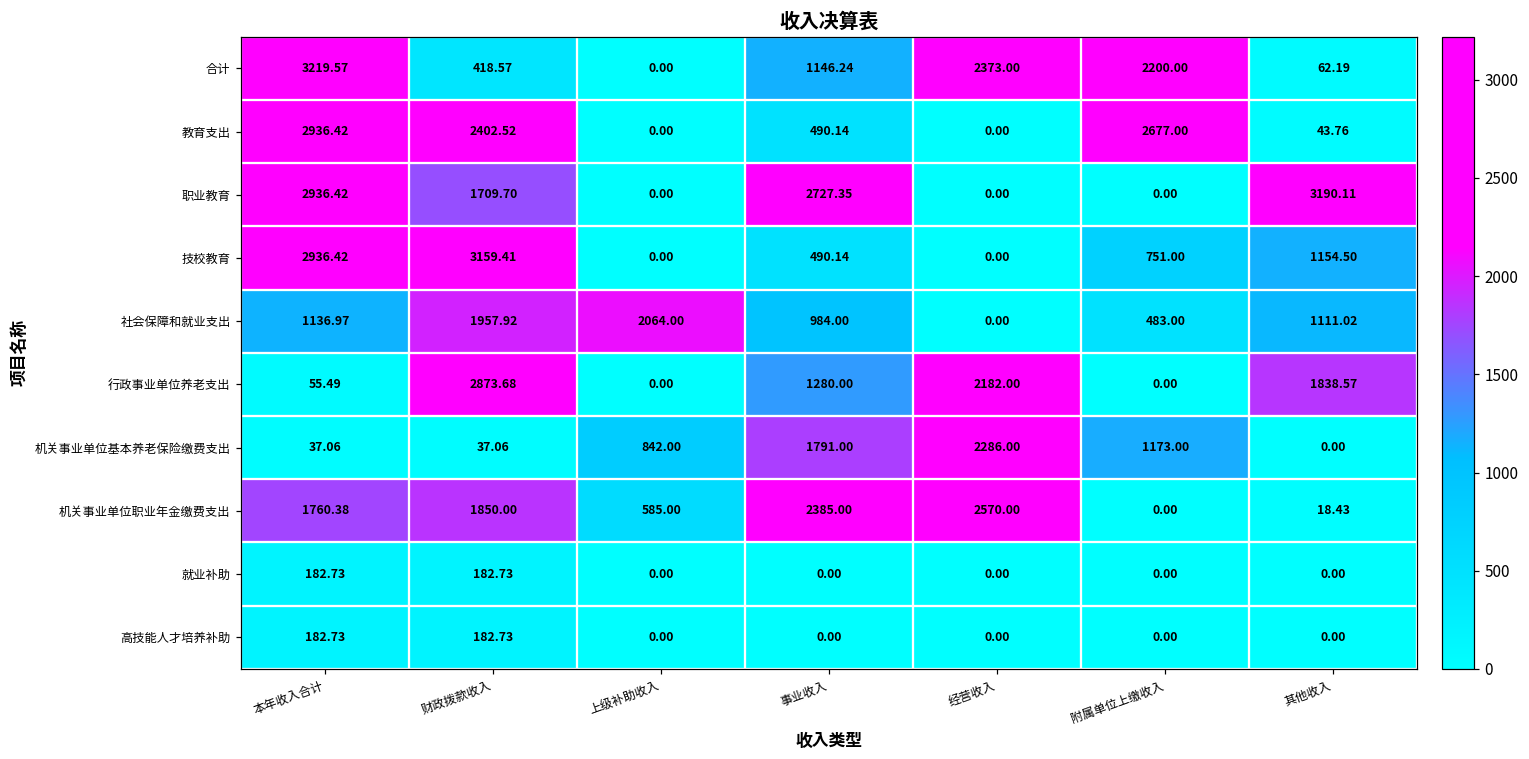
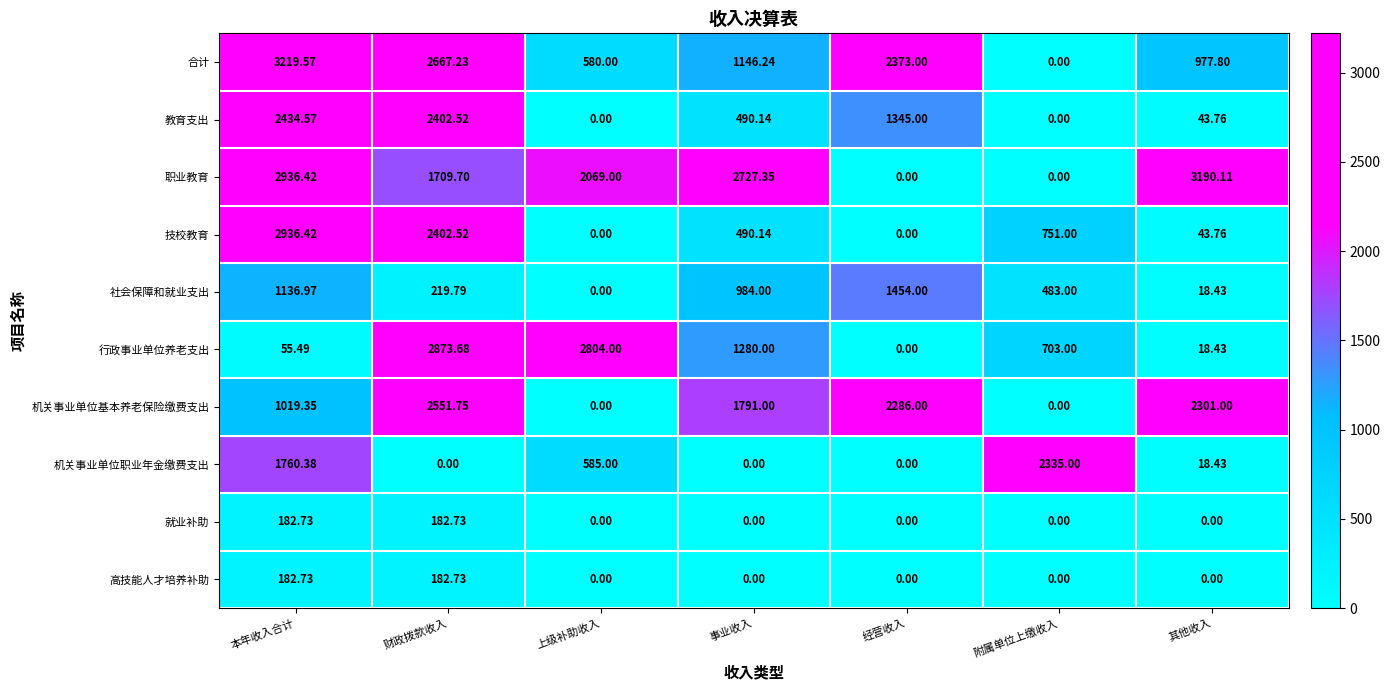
合计, 财政拨款收入: 418.57 -> 2667.23
合计, 上级补助收入: 0.00 -> 580.00
合计, 附属单位上缴收入: 2200.00 -> 0.00
合计, 其他收入: 62.19 -> 977.80
教育支出, 本年收入合计: 2936.42 -> 2434.57
教育支出, 经营收入: 0.00 -> 1345.00
教育支出, 附属单位上缴收入: 2677.00 -> 0.00
职业教育, 上级补助收入: 0.00 -> 2069.00
技校教育, 财政拨款收入: 3159.41 -> 2402.52
技校教育, 其他收入: 1154.50 -> 43.76
社会保障和就业支出, 财政拨款收入: 1957.92 -> 219.79
社会保障和就业支出, 上级补助收入: 2064.00 -> 0.00
社会保障和就业支出, 经营收入: 0.00 -> 1454.00
社会保障和就业支出, 其他收入: 1111.02 -> 18.43
行政事业单位养老支出, 上级补助收入: 0.00 -> 2804.00
行政事业单位养老支出, 经营收入: 2182.00 -> 0.00
行政事业单位养老支出, 附属单位上缴收入: 0.00 -> 703.00
行政事业单位养老支出, 其他收入: 1838.57 -> 18.43
机关事业单位基本养老保险缴费支出, 本年收入合计: 37.06 -> 1019.35
机关事业单位基本养老保险缴费支出, 财政拨款收入: 37.06 -> 2551.75
机关事业单位基本养老保险缴费支出, 上级补助收入: 842.00 -> 0.00
机关事业单位基本养老保险缴费支出, 附属单位上缴收入: 1173.00 -> 0.00
机关事业单位基本养老保险缴费支出, 其他收入: 0.00 -> 2301.00
机关事业单位职业年金缴费支出, 财政拨款收入: 1850.00 -> 0.00
机关事业单位职业年金缴费支出, 事业收入: 2385.00 -> 0.00
机关事业单位职业年金缴费支出, 经营收入: 2570.00 -> 0.00
机关事业单位职业年金缴费支出, 附属单位上缴收入: 0.00 -> 2335.00
